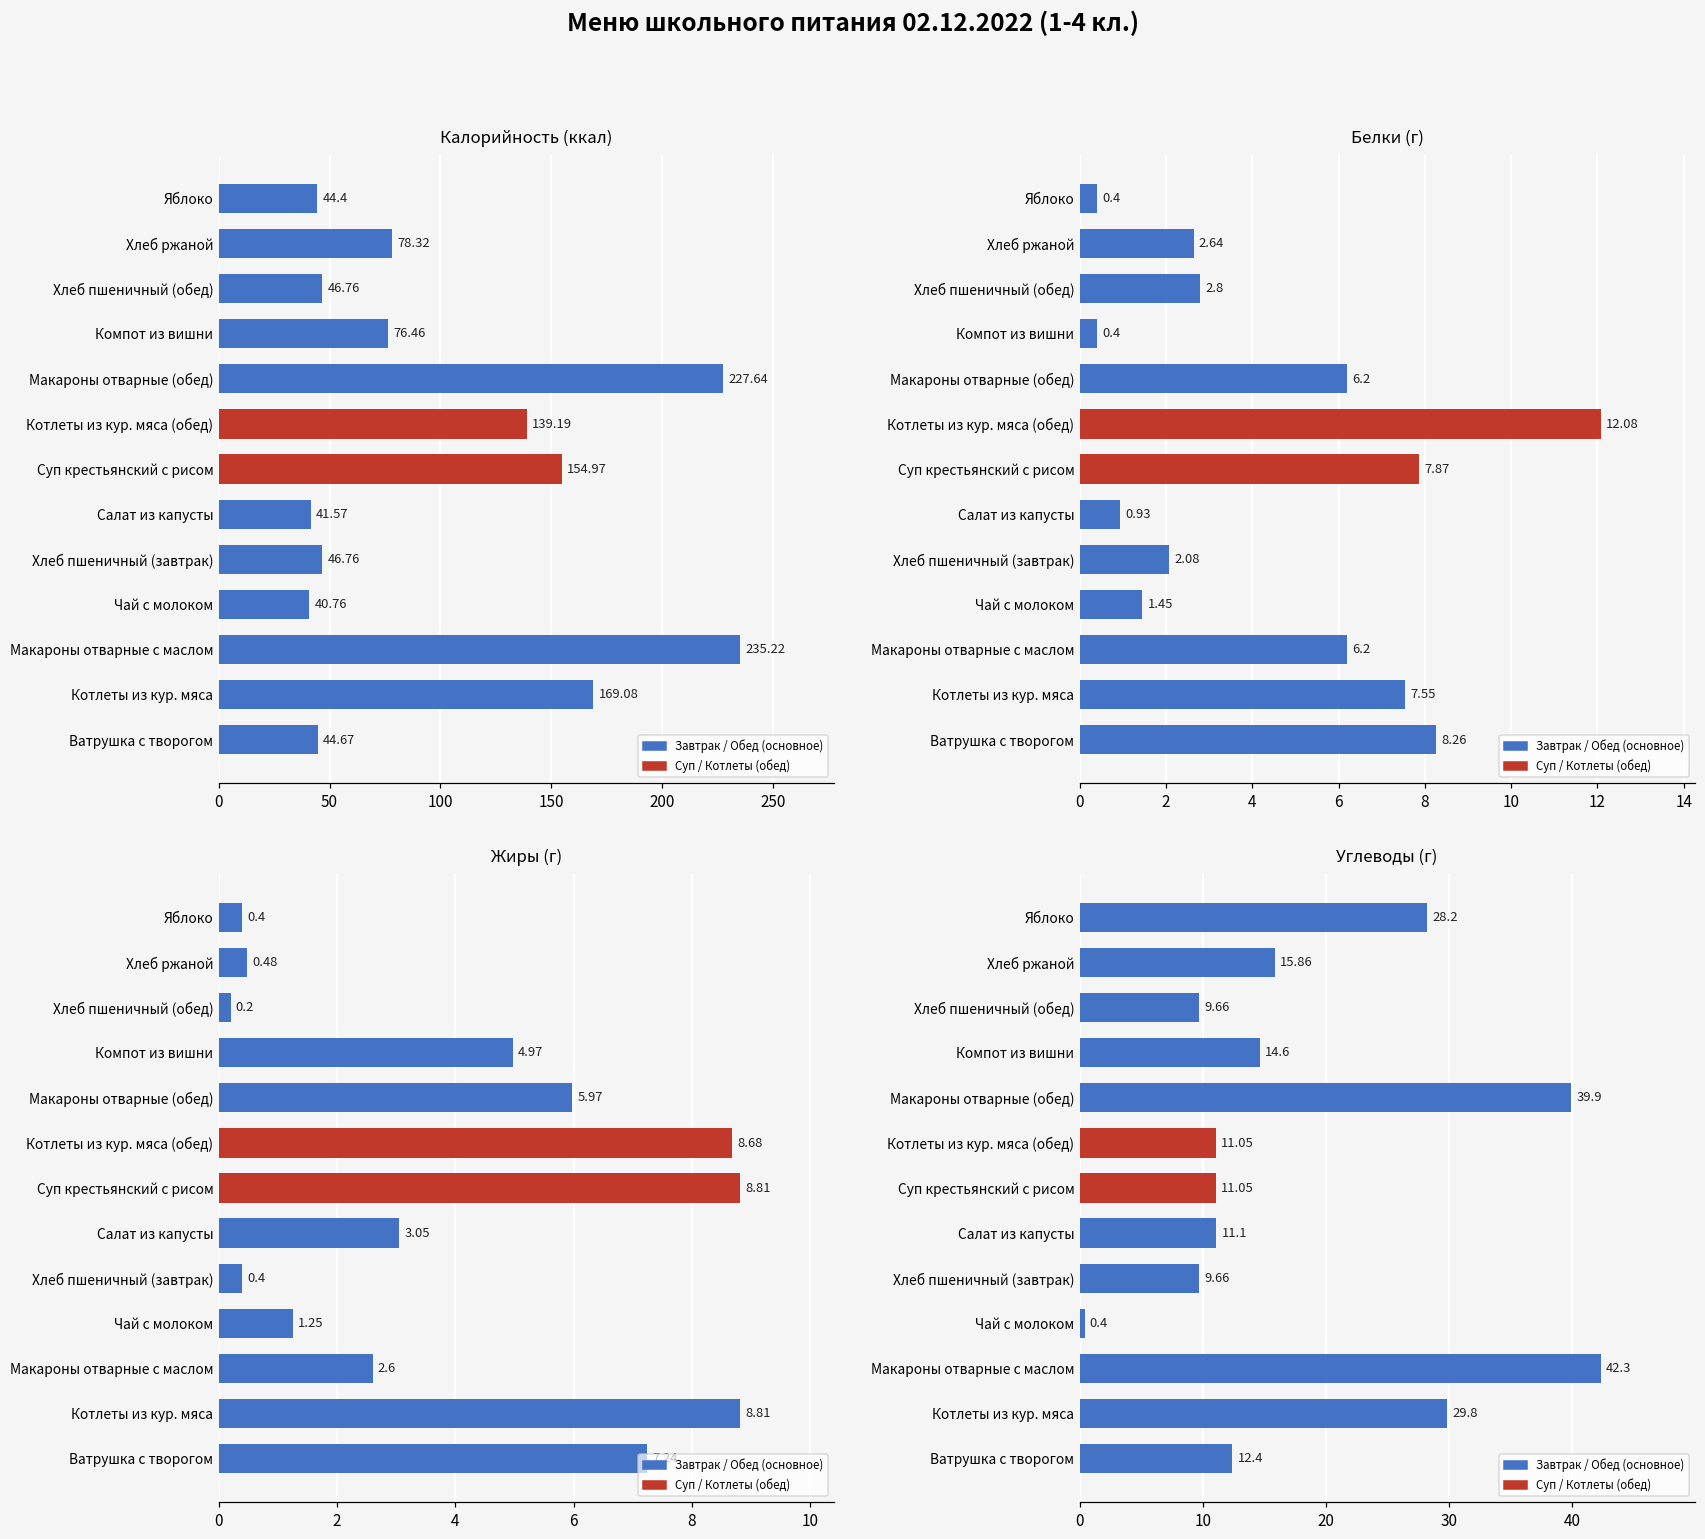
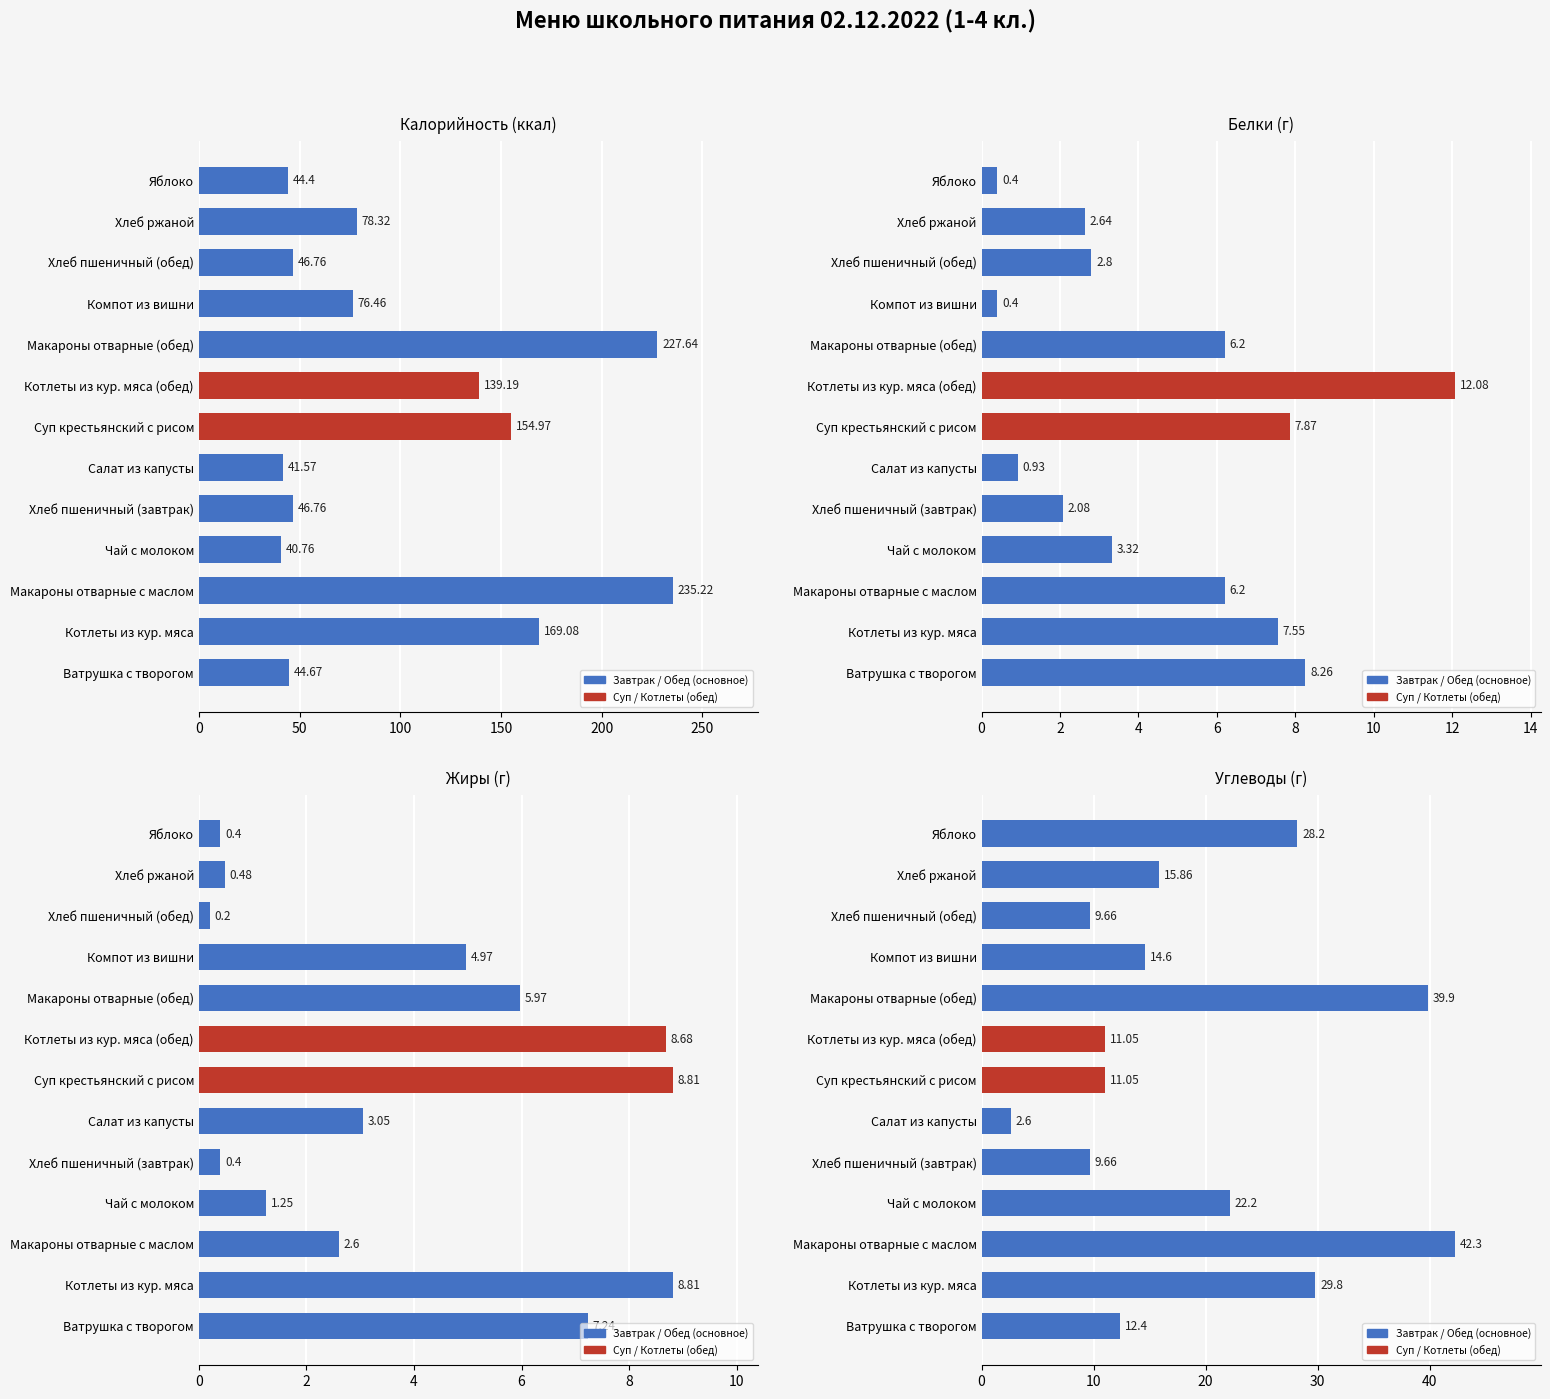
Белки (г), Чай с молоком: 1.45 -> 3.32
Углеводы (г), Салат из капусты: 11.1 -> 2.6
Углеводы (г), Чай с молоком: 0.4 -> 22.2
